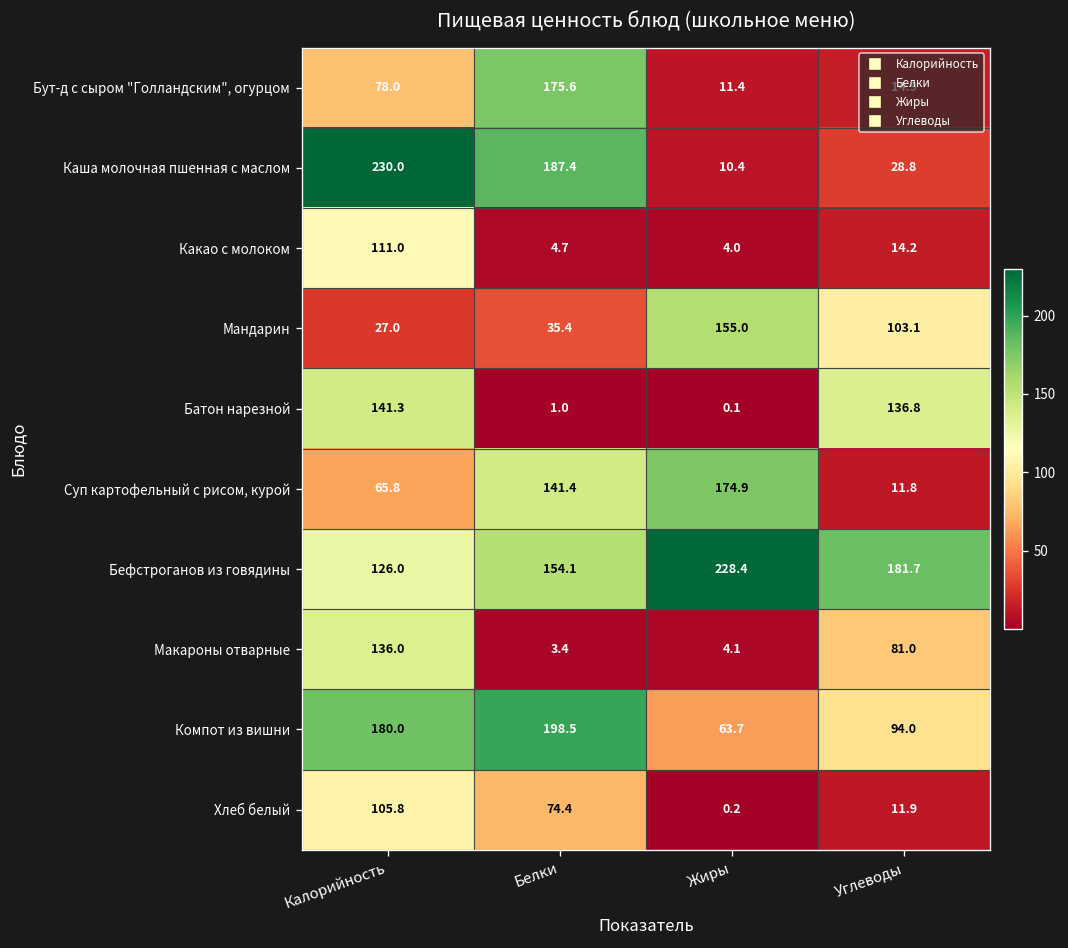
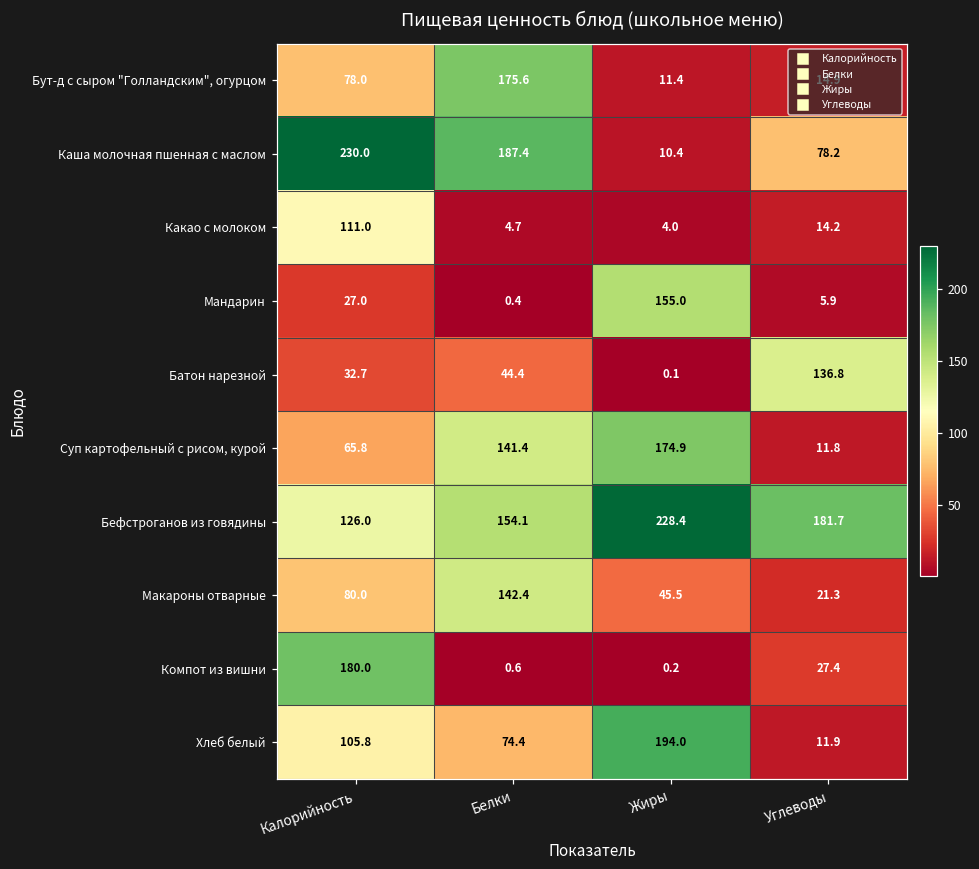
Каша молочная пшенная с маслом, Углеводы: 28.8 -> 78.2
Мандарин, Белки: 35.4 -> 0.4
Мандарин, Углеводы: 103.1 -> 5.9
Батон нарезной, Калорийность: 141.3 -> 32.7
Батон нарезной, Белки: 1.0 -> 44.4
Макароны отварные, Калорийность: 136.0 -> 80.0
Макароны отварные, Белки: 3.4 -> 142.4
Макароны отварные, Жиры: 4.1 -> 45.5
Макароны отварные, Углеводы: 81.0 -> 21.3
Компот из вишни, Белки: 198.5 -> 0.6
Компот из вишни, Жиры: 63.7 -> 0.2
Компот из вишни, Углеводы: 94.0 -> 27.4
Хлеб белый, Жиры: 0.2 -> 194.0
